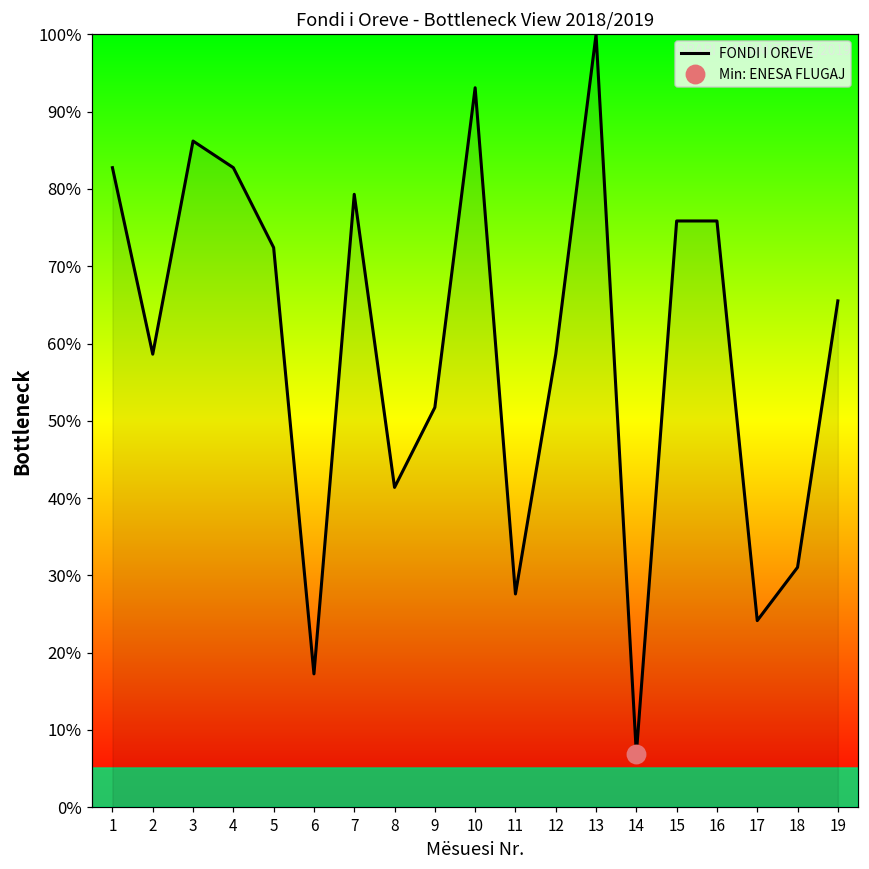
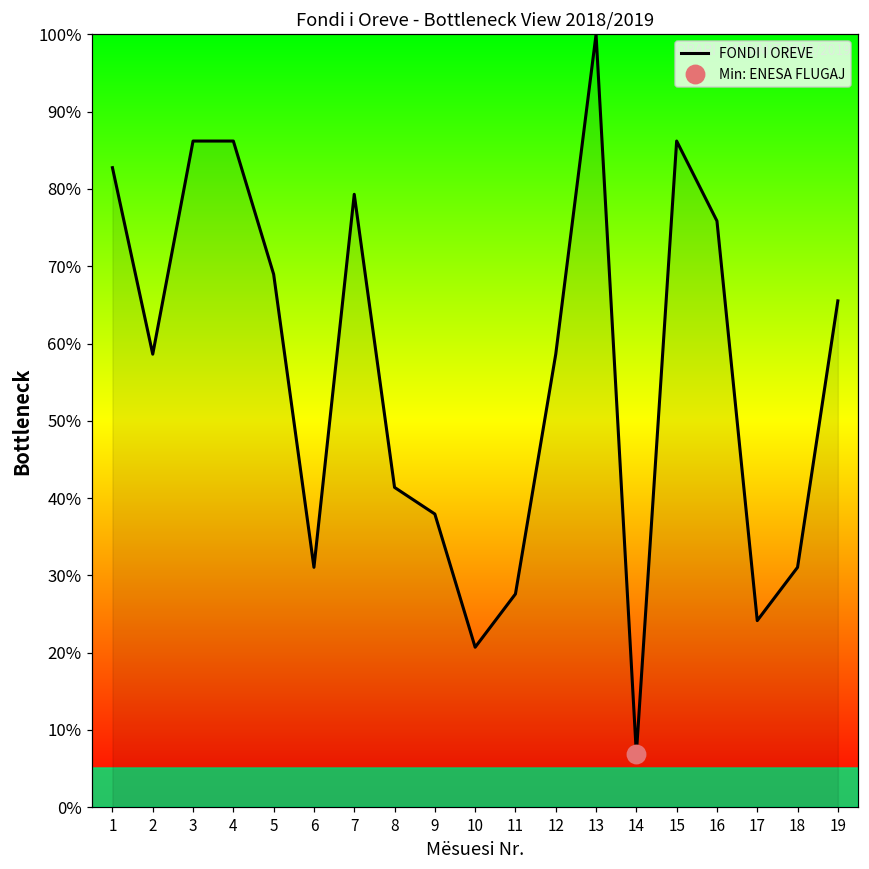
FONDI I OREVE, 4: 83% -> 86%
FONDI I OREVE, 5: 72% -> 69%
FONDI I OREVE, 6: 17% -> 31%
FONDI I OREVE, 9: 52% -> 38%
FONDI I OREVE, 10: 93% -> 21%
FONDI I OREVE, 15: 76% -> 86%
